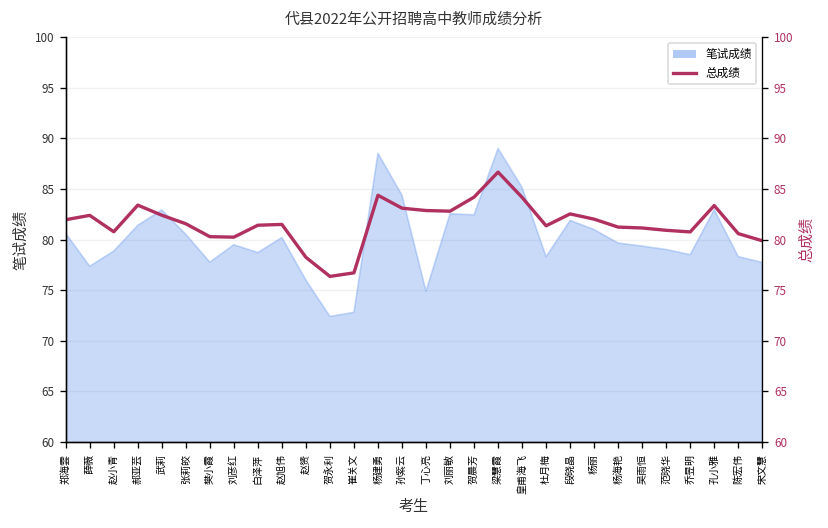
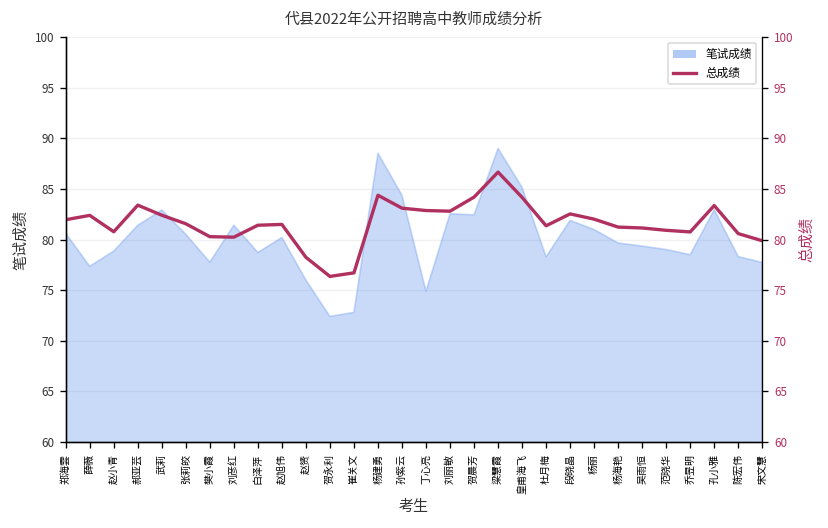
笔试成绩, 刘彦红: 79 -> 81
